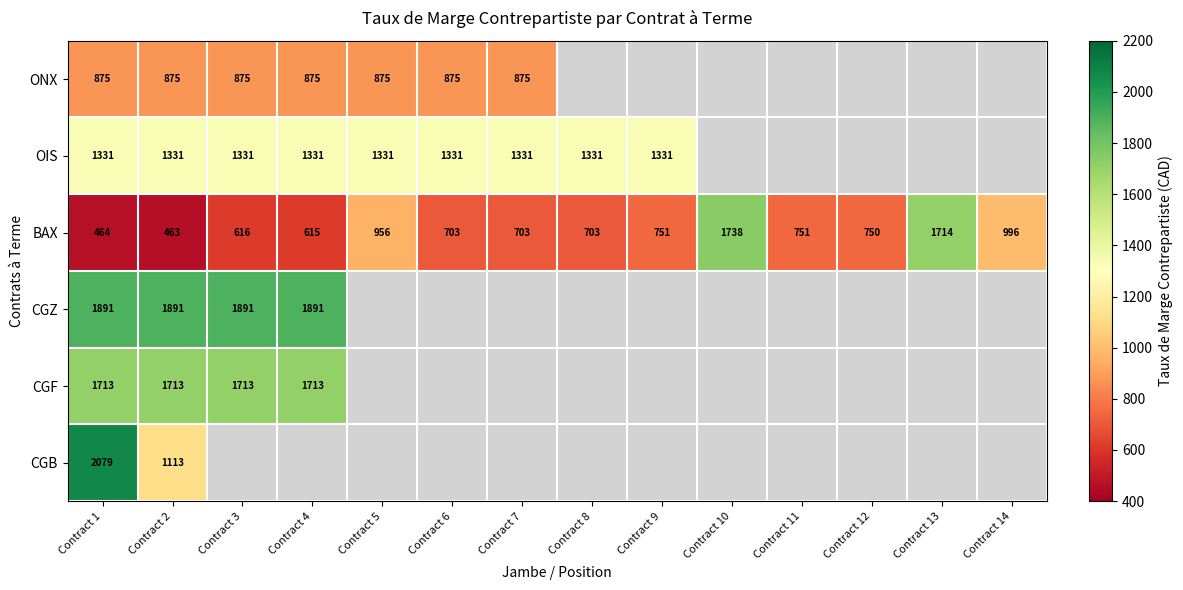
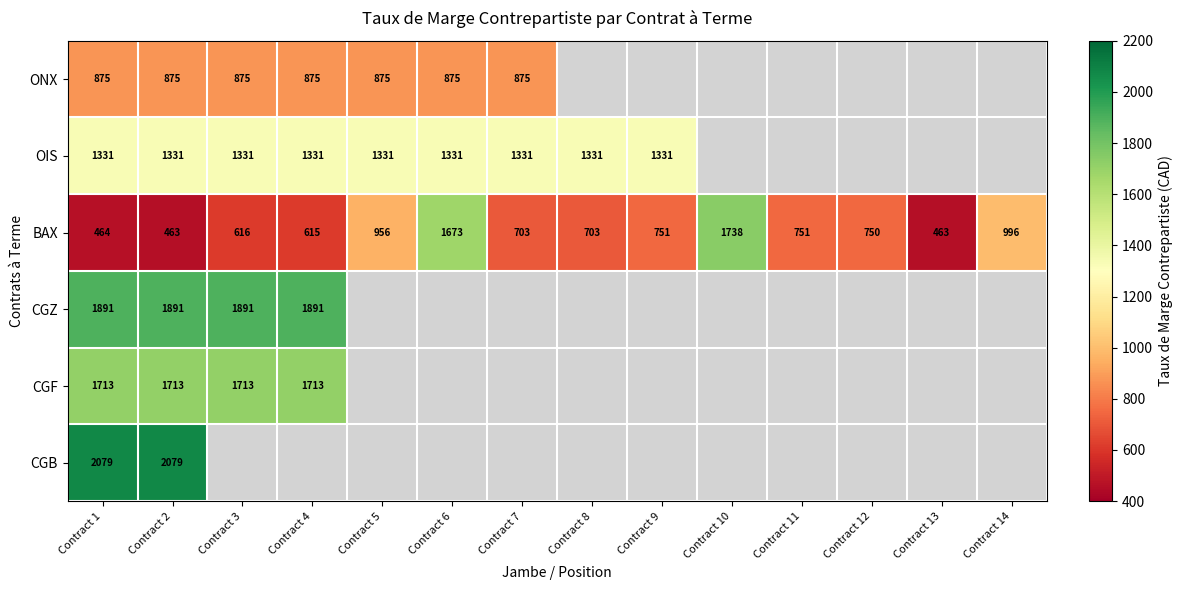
BAX, Contract 6: 703 -> 1673
BAX, Contract 13: 1714 -> 463
CGB, Contract 2: 1113 -> 2079
